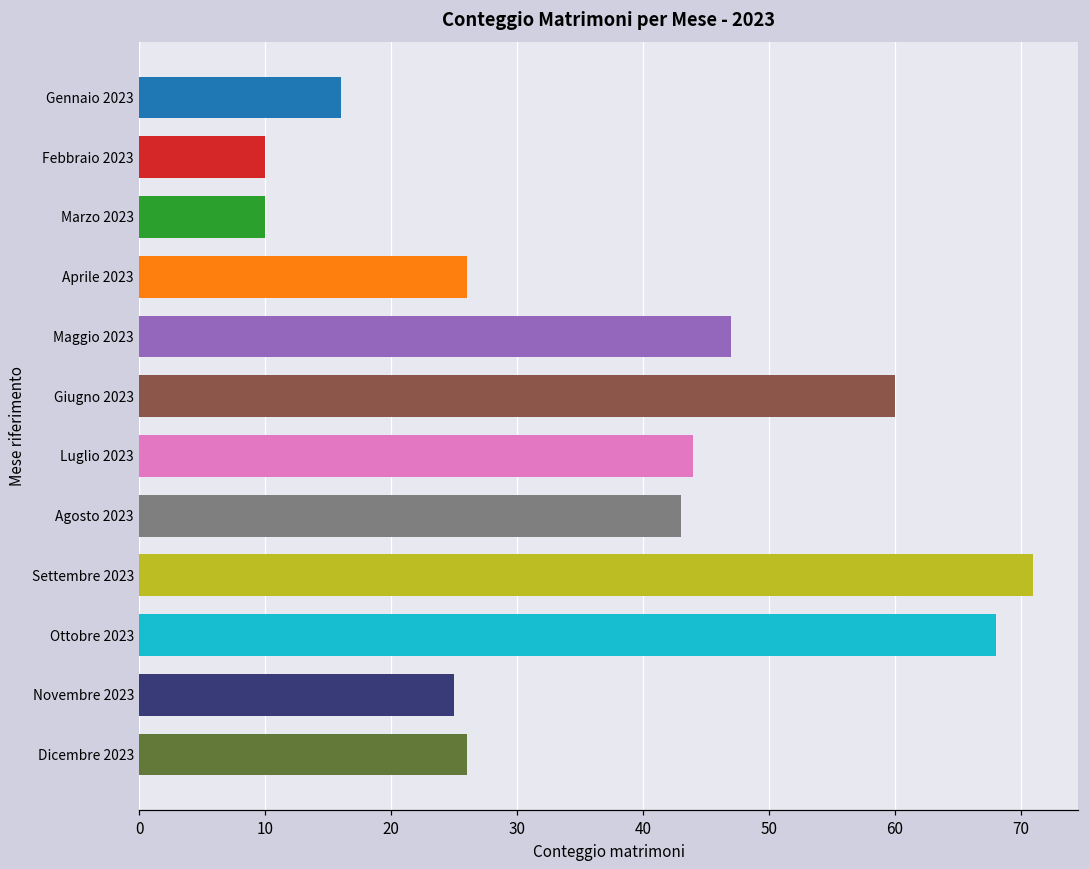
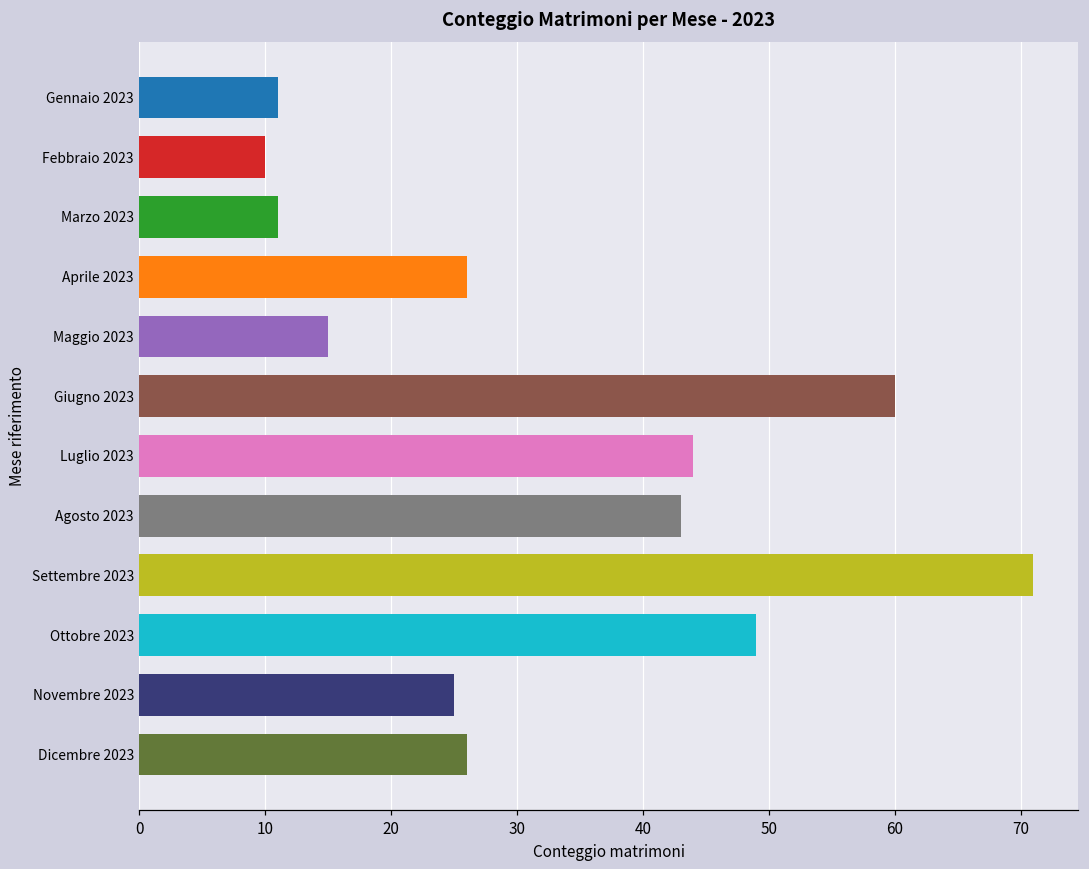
Gennaio 2023: 16 -> 11
Marzo 2023: 10 -> 11
Maggio 2023: 47 -> 15
Ottobre 2023: 68 -> 49
